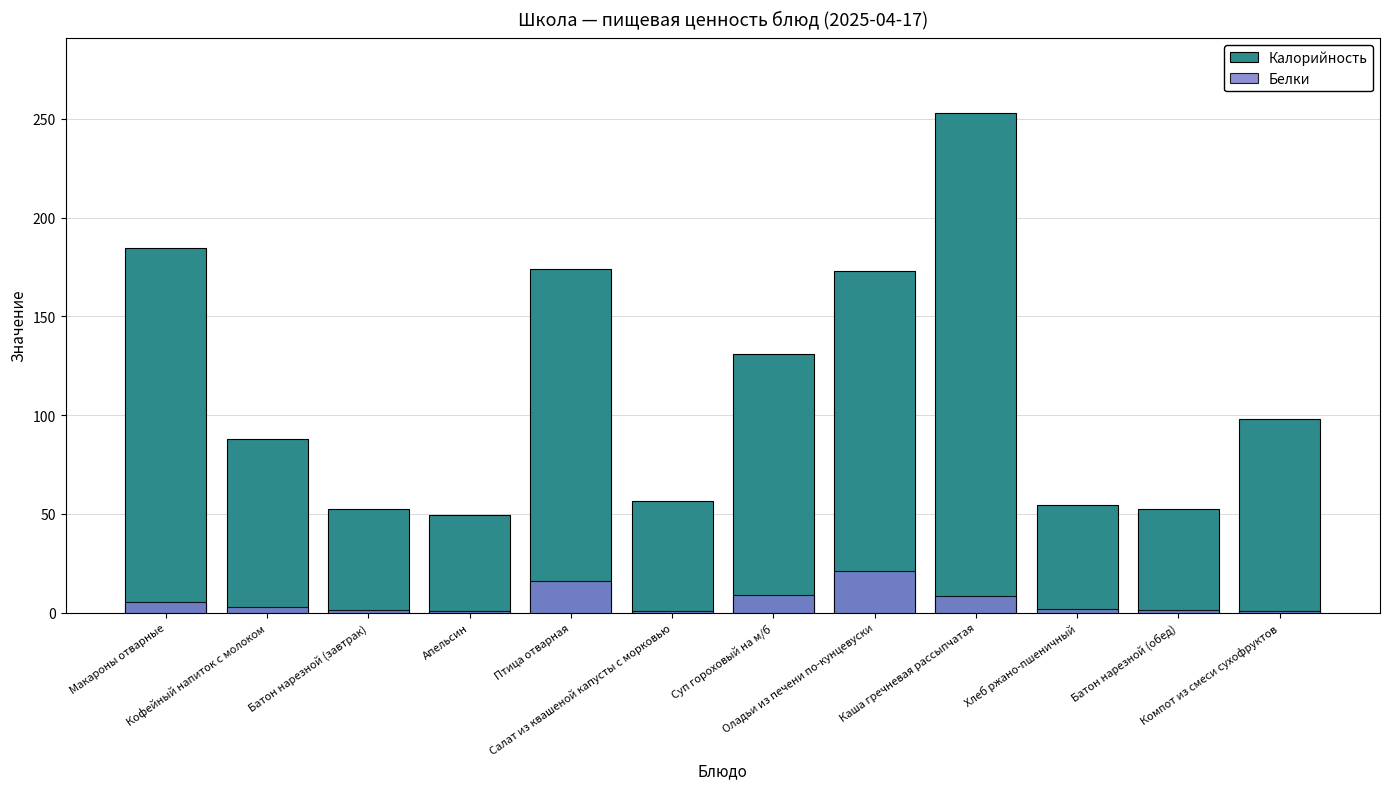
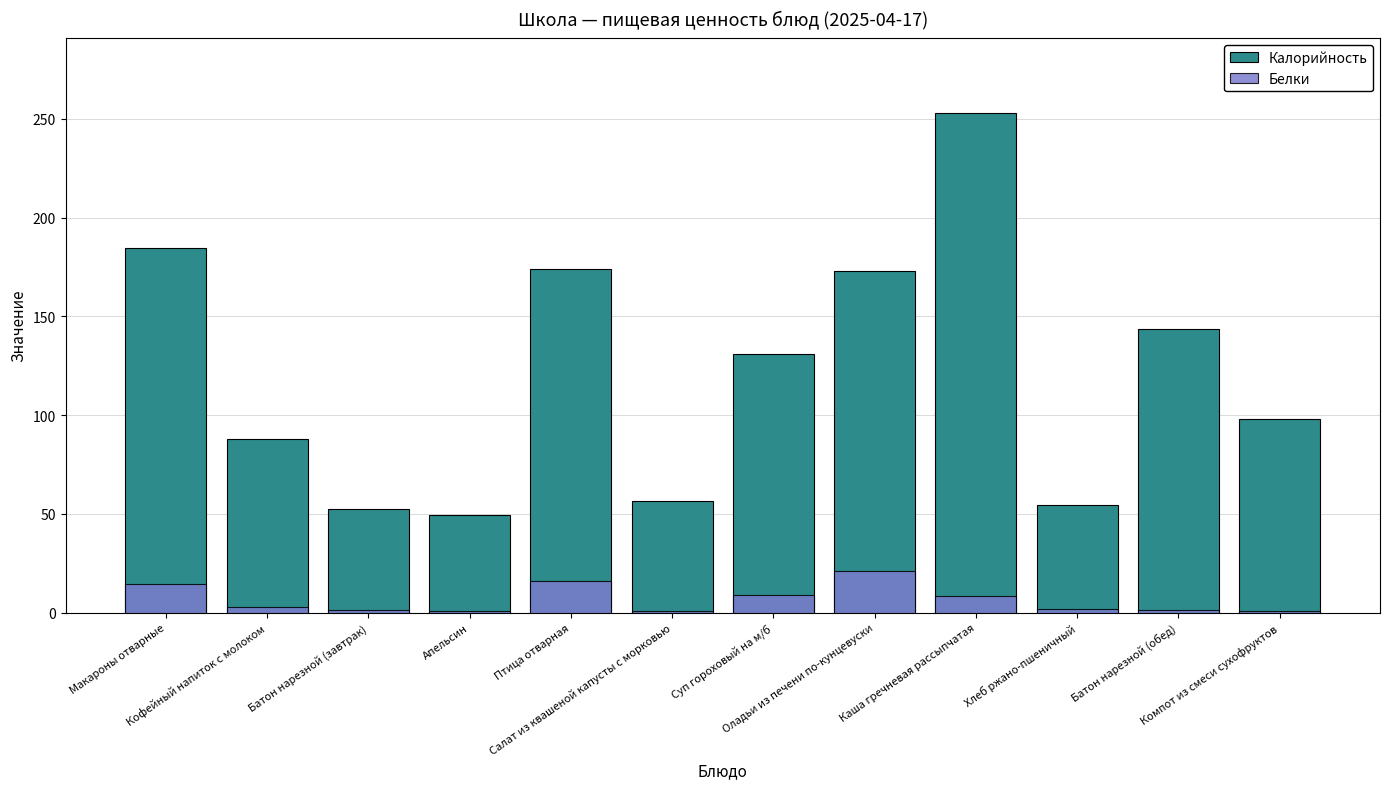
Белки, Макароны отварные: 6 -> 14
Калорийность, Батон нарезной (обед): 52 -> 144
